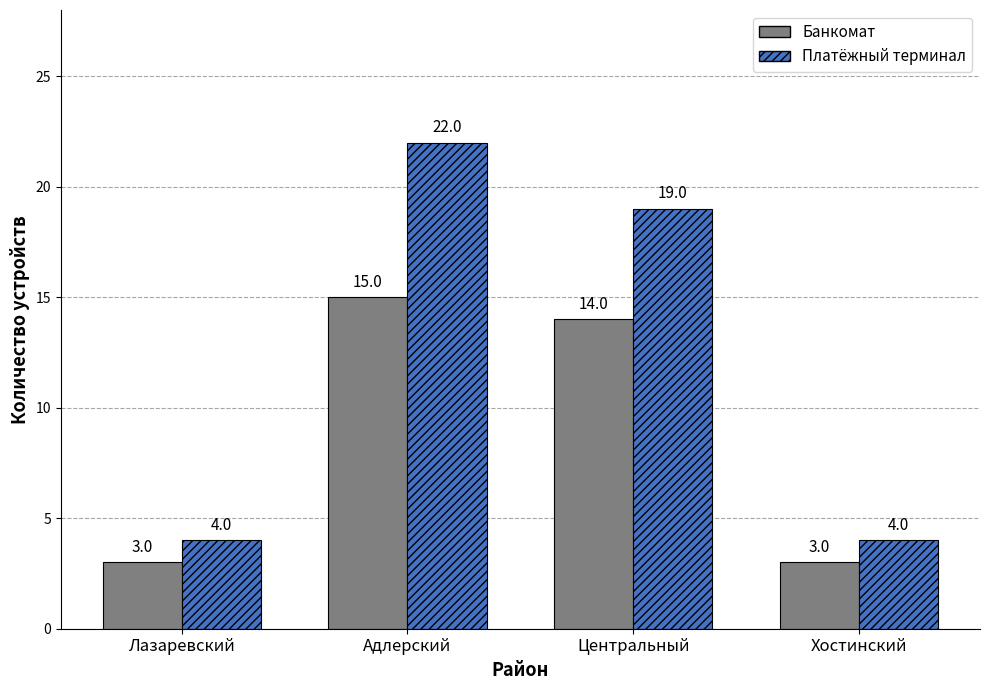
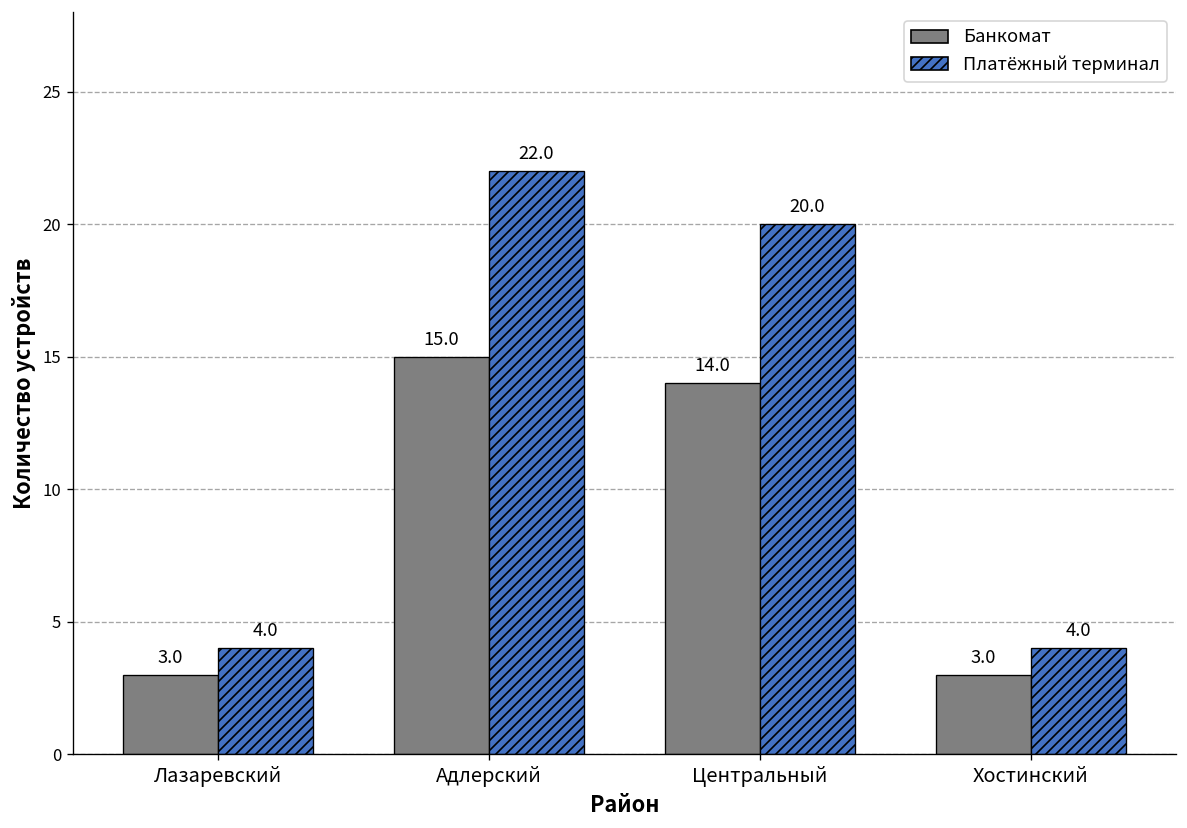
Платёжный терминал, Центральный: 19.0 -> 20.0
